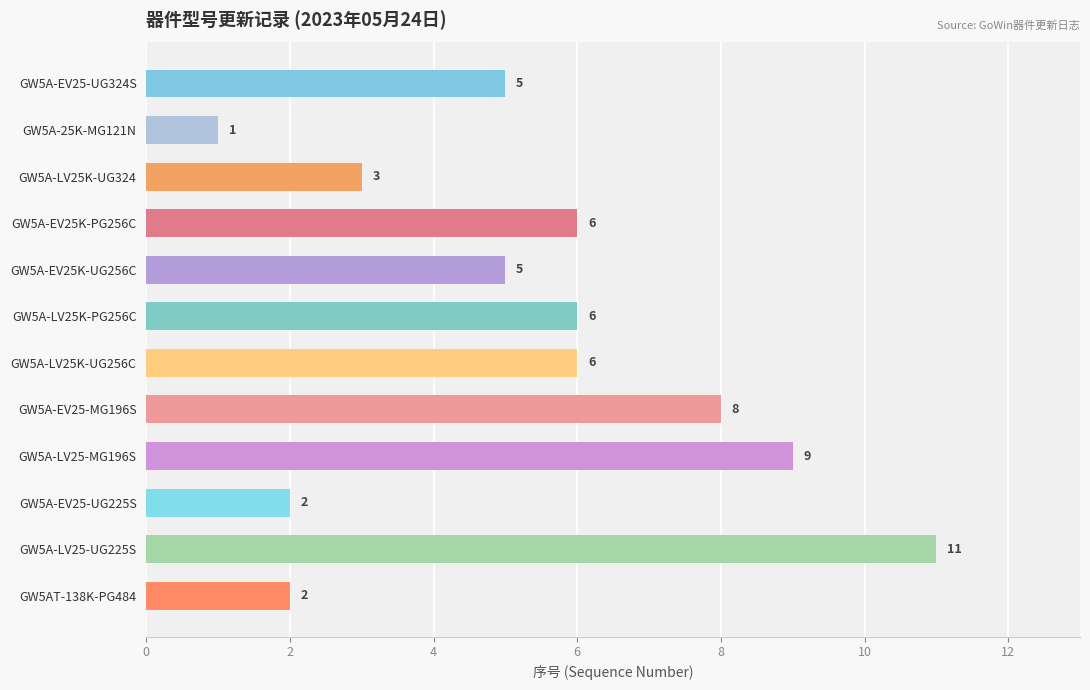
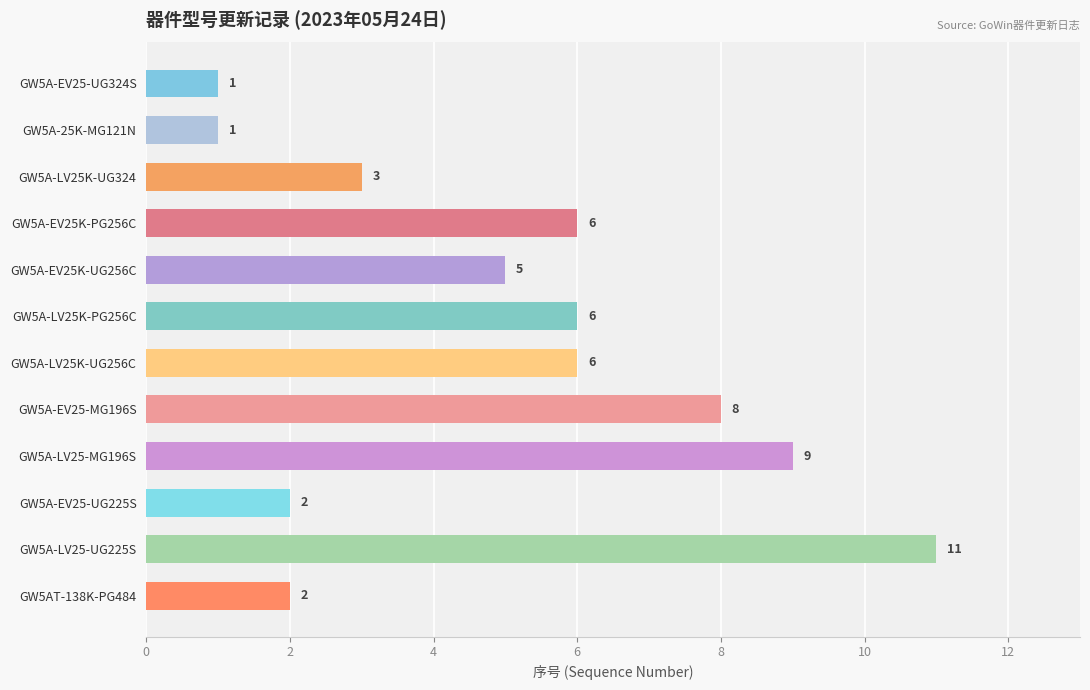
GW5A-EV25-UG324S: 5 -> 1
